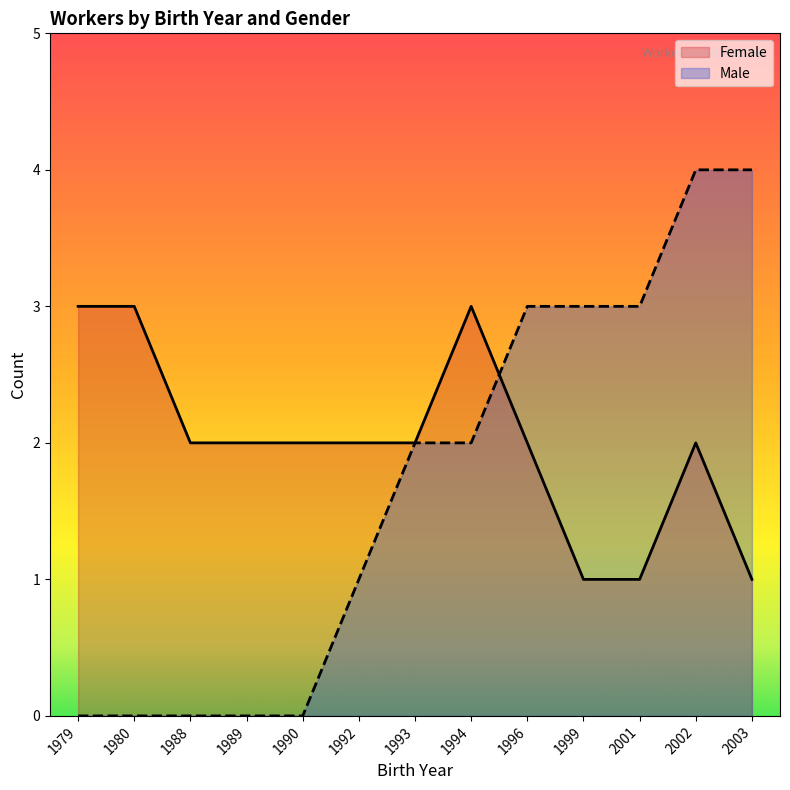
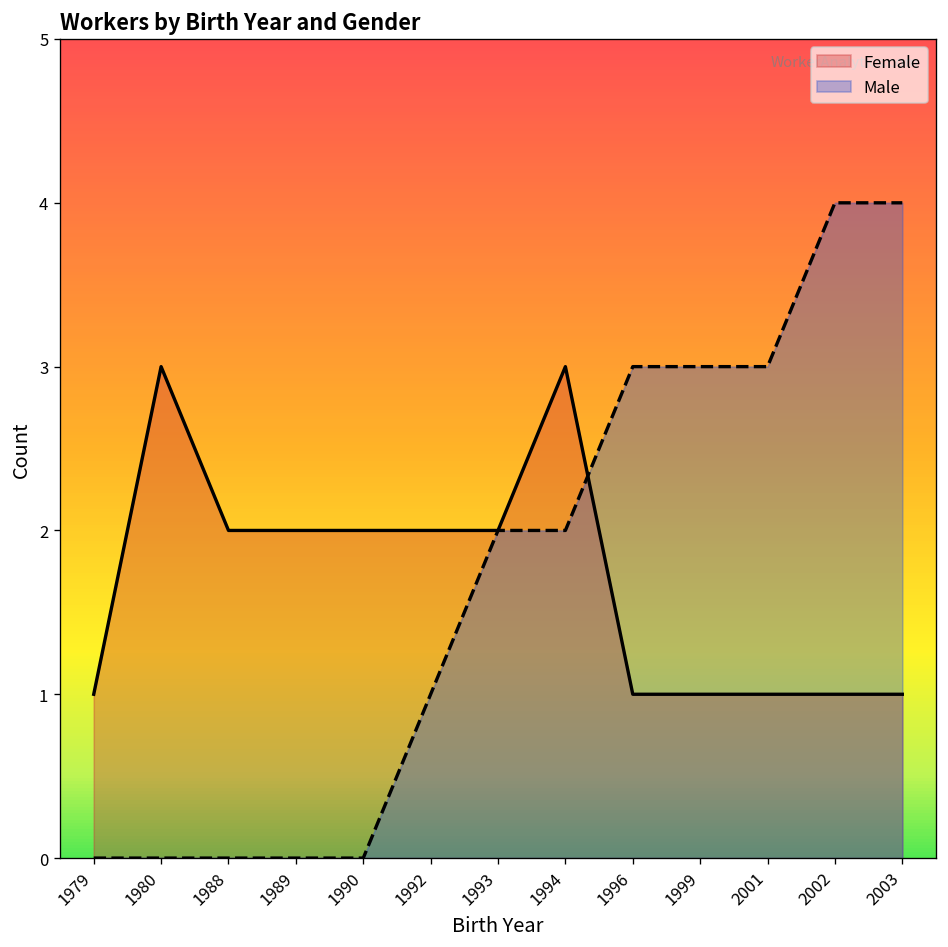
Female, 1979: 3 -> 1
Female, 1996: 2 -> 1
Female, 2002: 2 -> 1
